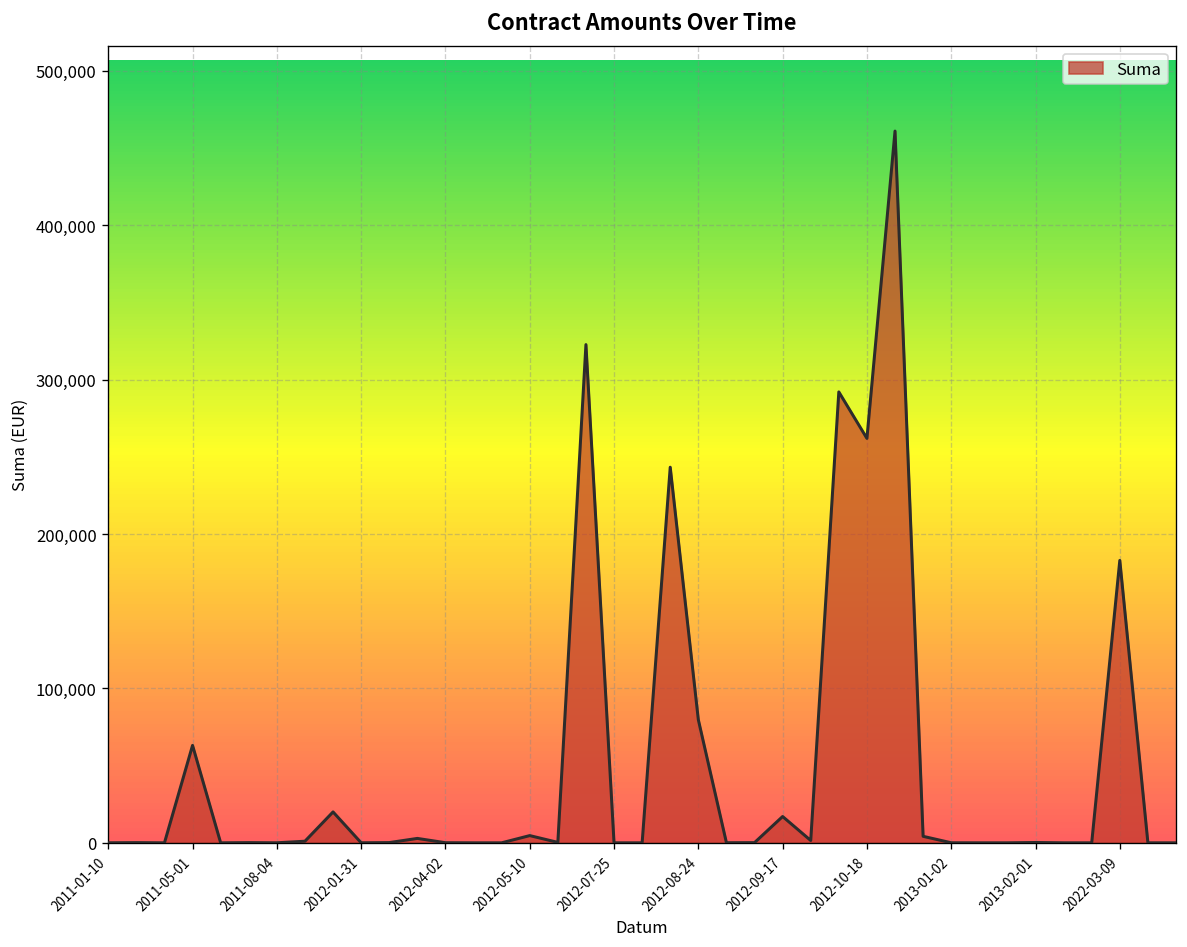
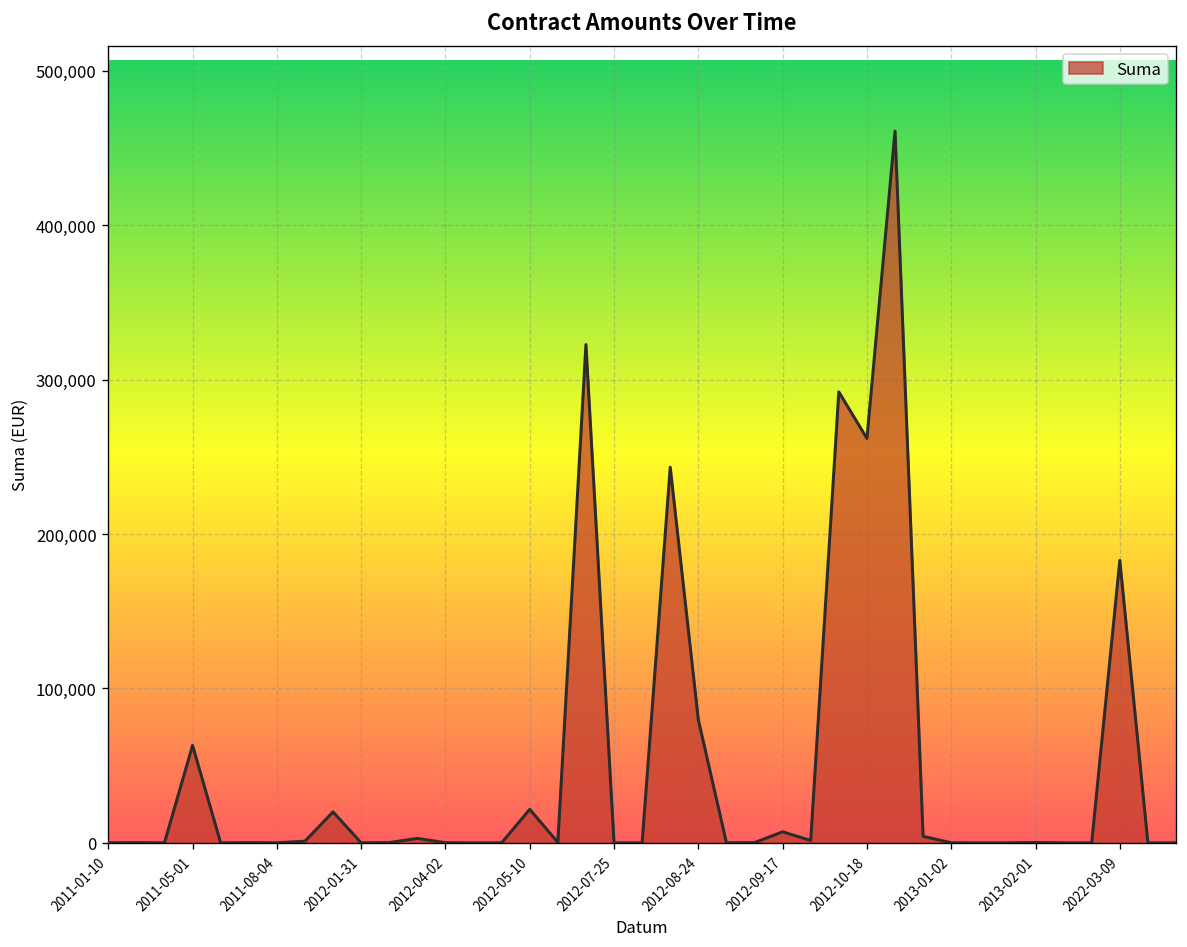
2012-05-10: 5,000 -> 22,000
2012-09-17: 17,000 -> 7,000
